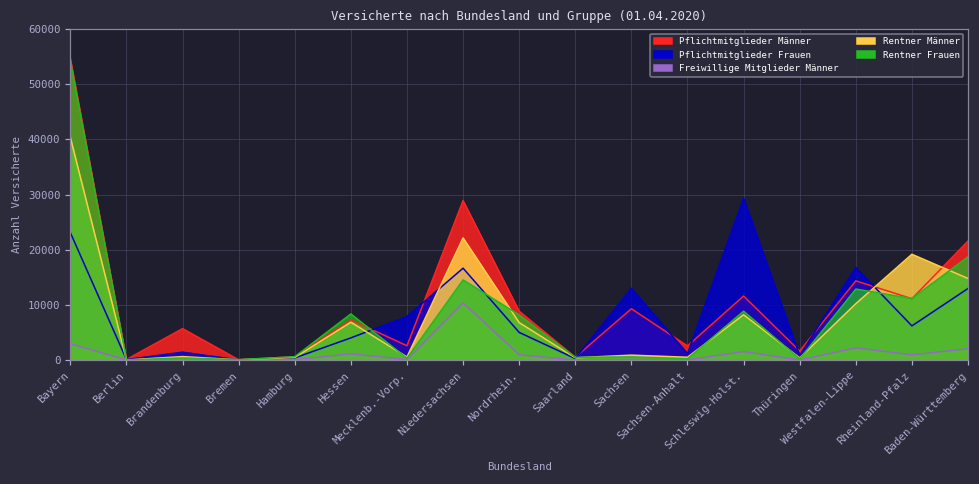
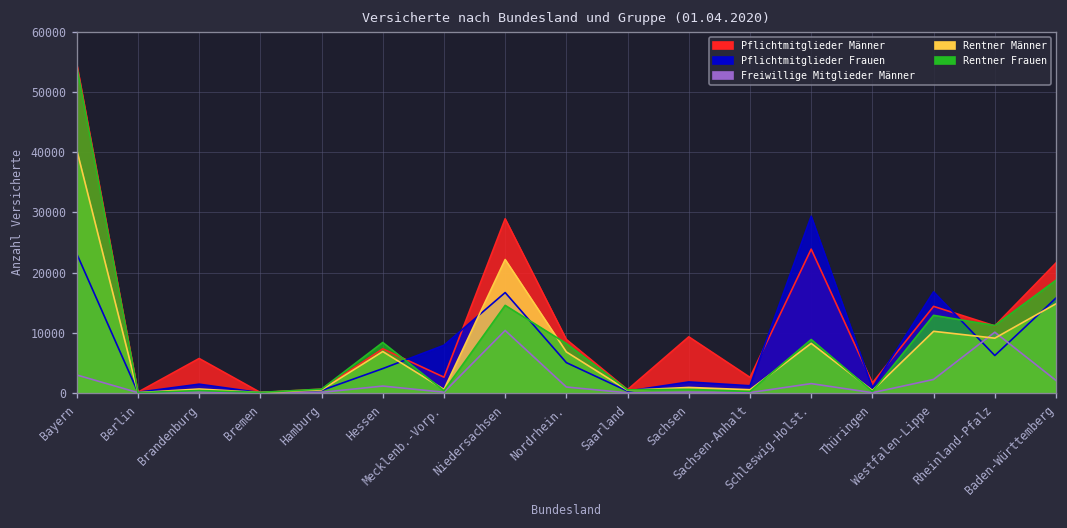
Pflichtmitglieder Frauen, Sachsen: 13000 -> 2000
Pflichtmitglieder Männer, Schleswig-Holst.: 12000 -> 24000
Freiwillige Mitglieder Männer, Rheinland-Pfalz: 1000 -> 10000
Rentner Männer, Rheinland-Pfalz: 19000 -> 9000
Pflichtmitglieder Frauen, Baden-Württemberg: 13000 -> 16000
